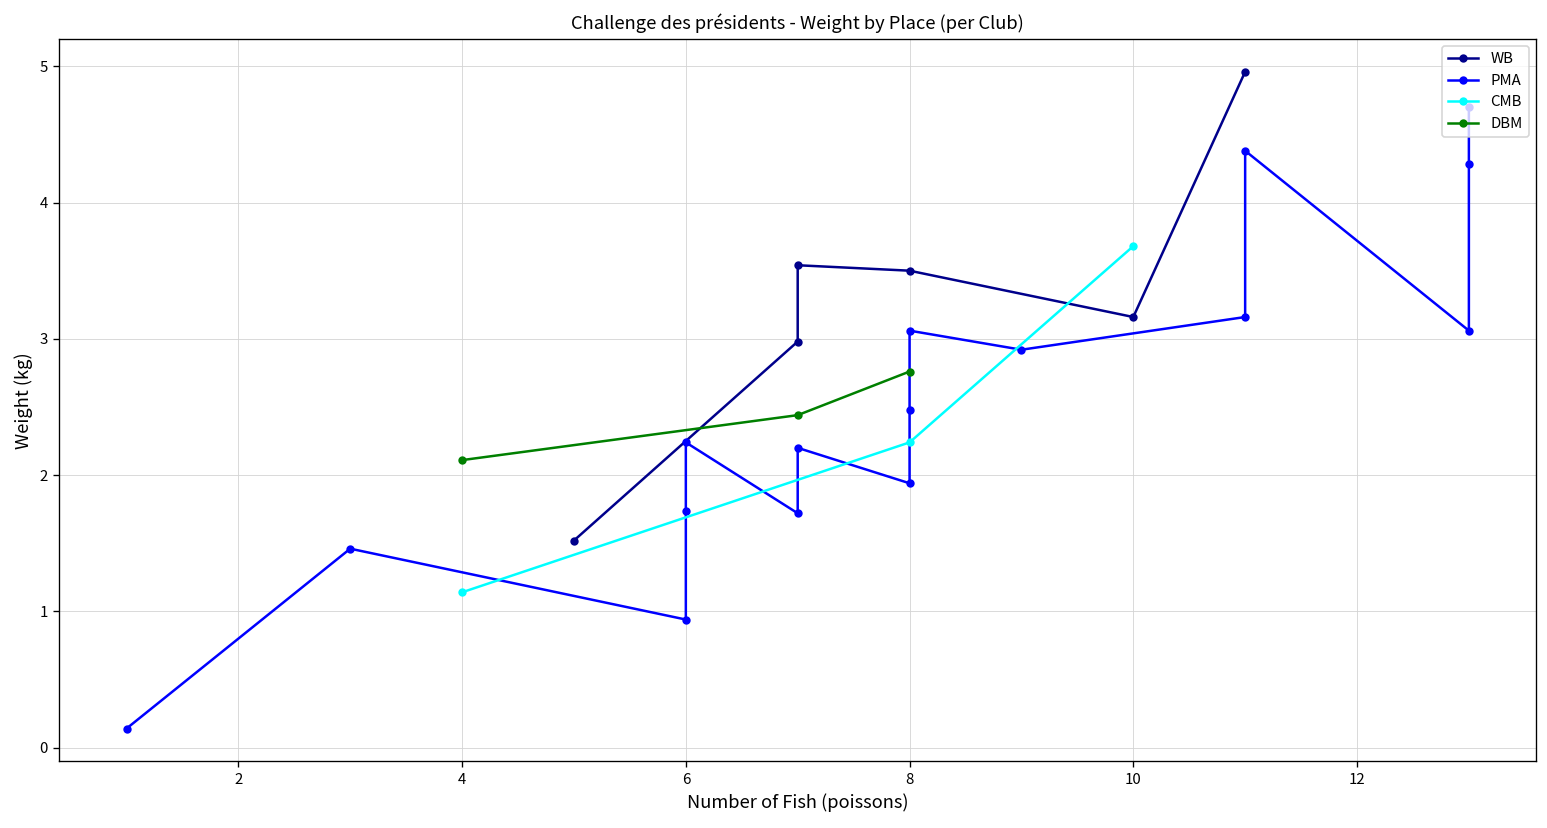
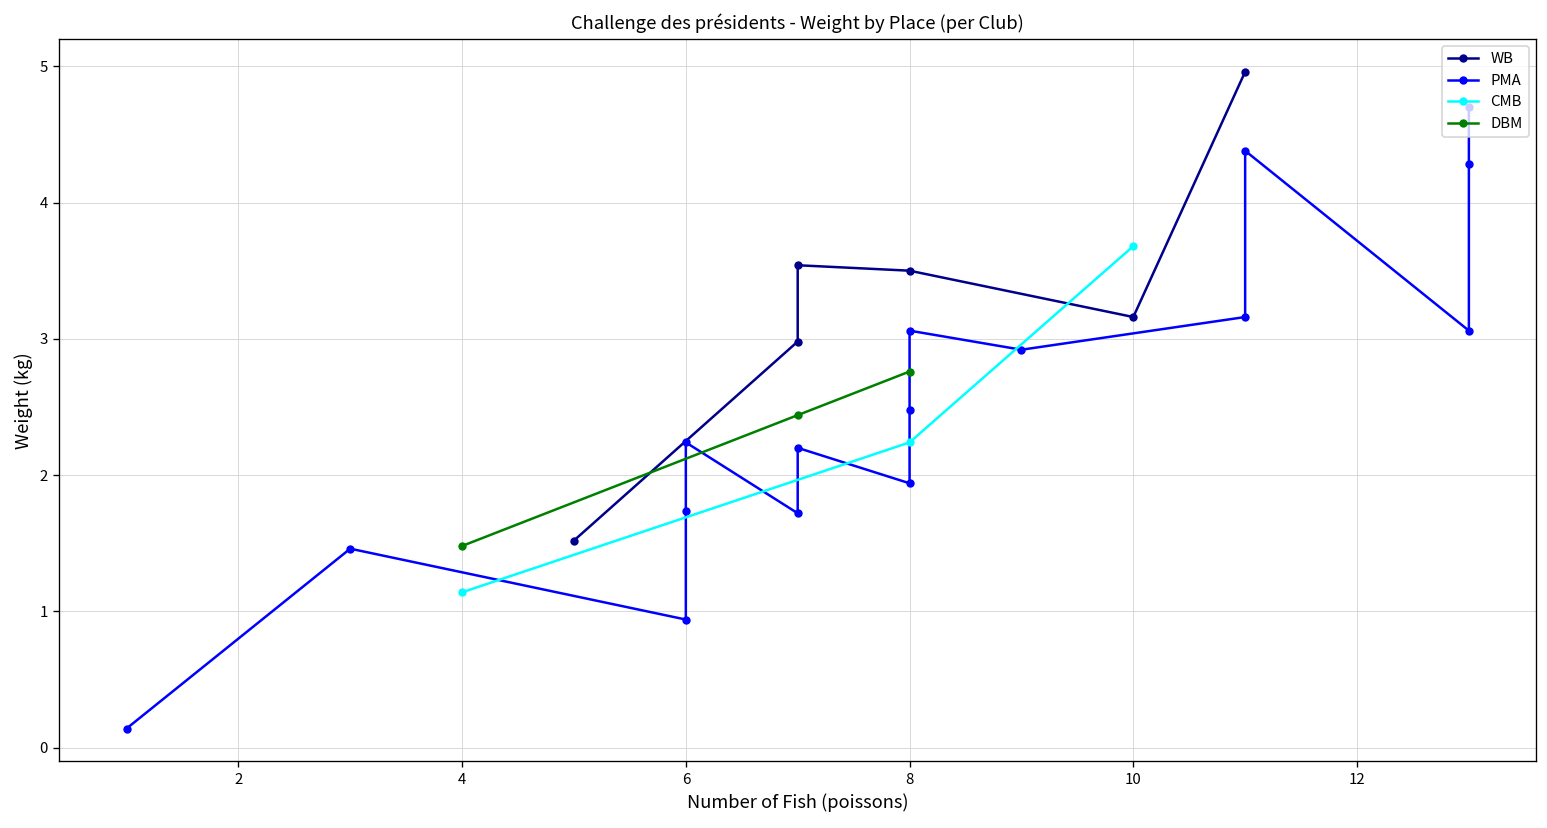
DBM, 4: 2.11 -> 1.48
